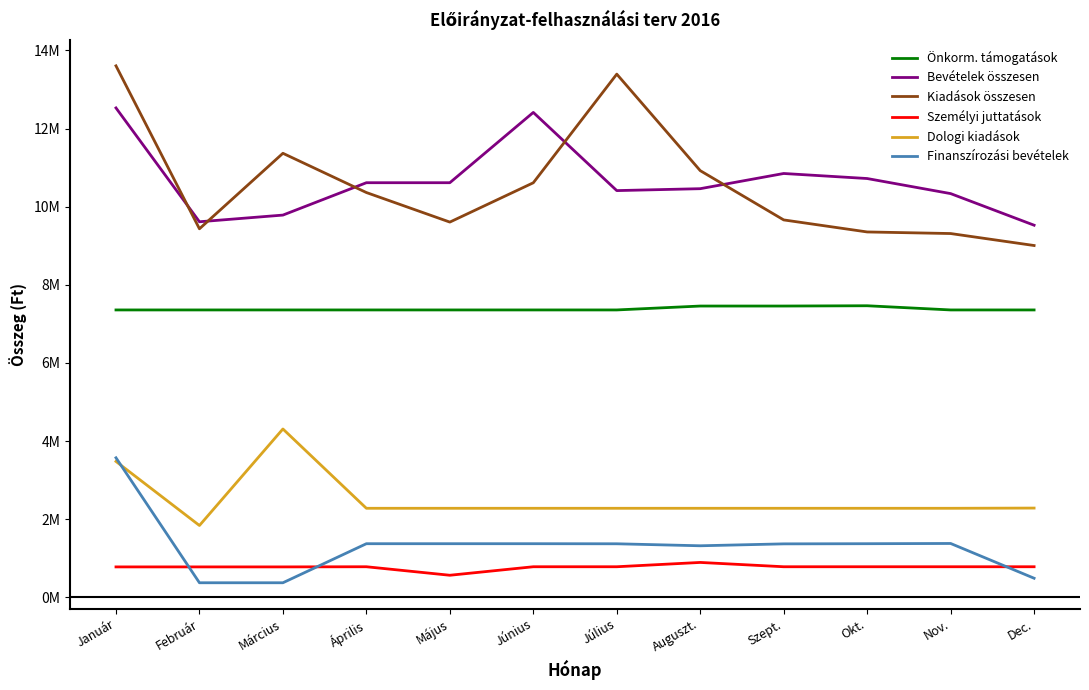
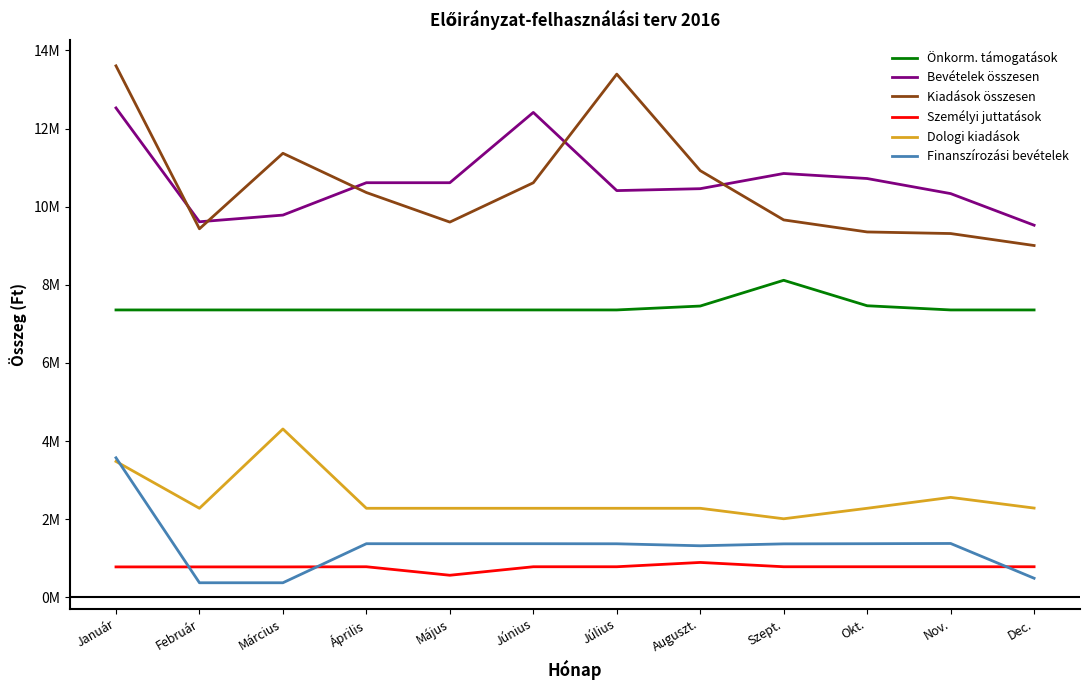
Dologi kiadások, Február: 1800000 -> 2300000
Önkorm. támogatások, Szept.: 7500000 -> 8100000
Dologi kiadások, Szept.: 2300000 -> 2000000
Dologi kiadások, Nov.: 2300000 -> 2600000
